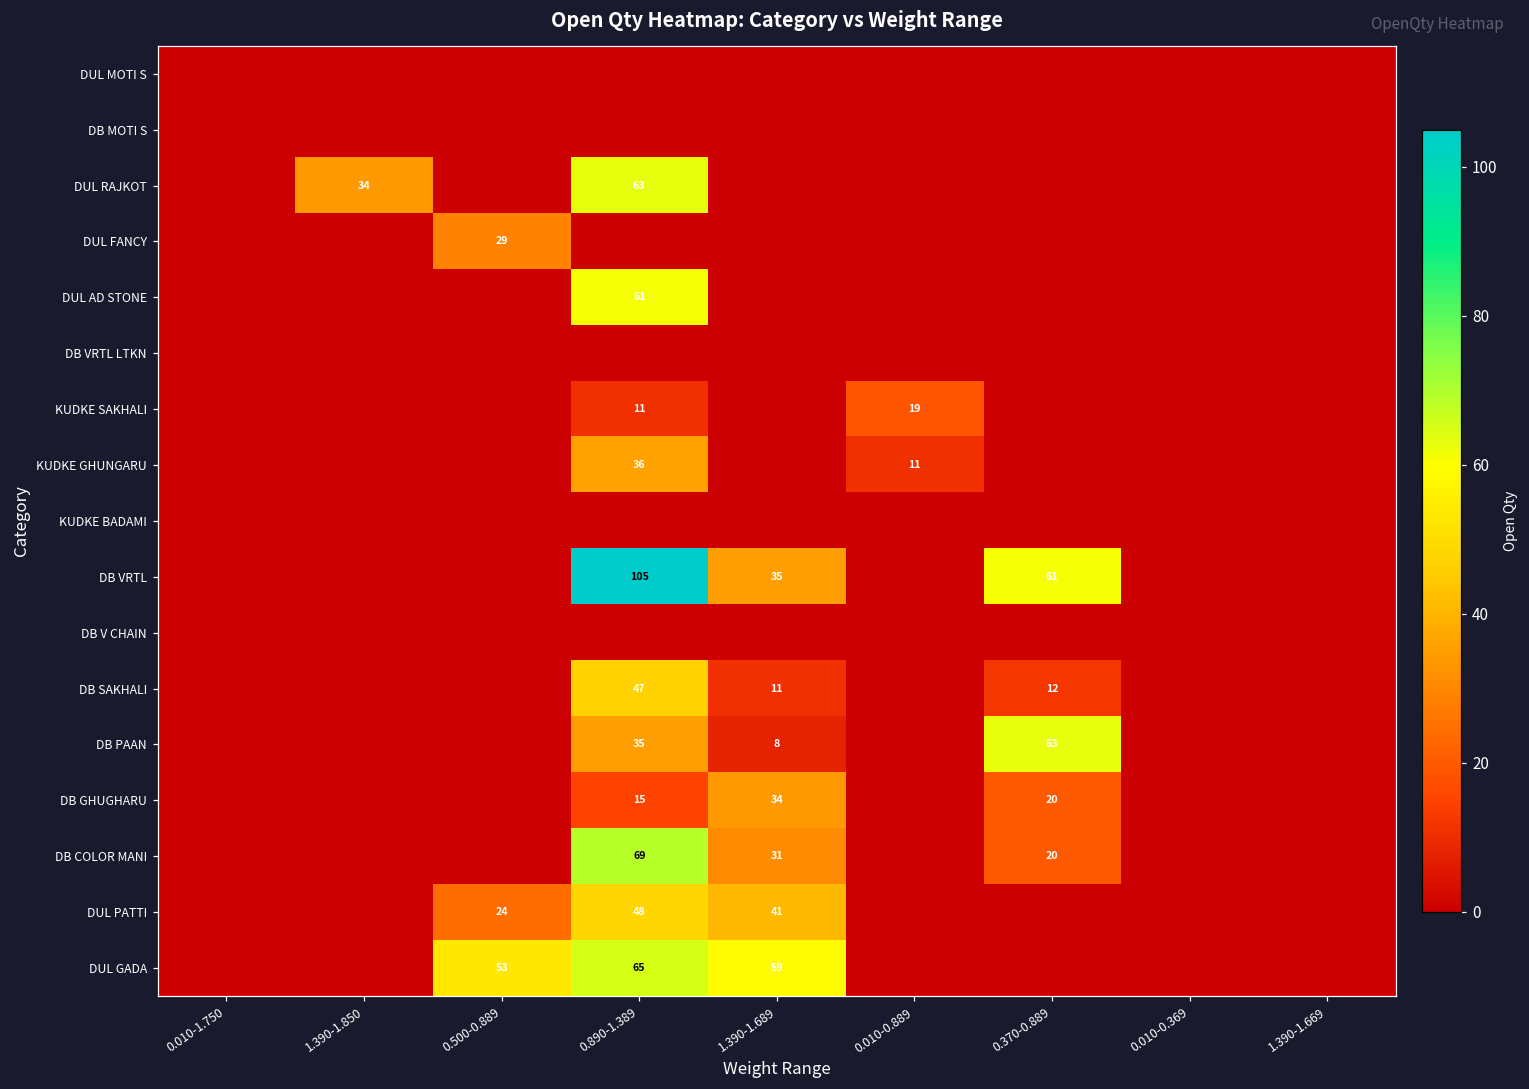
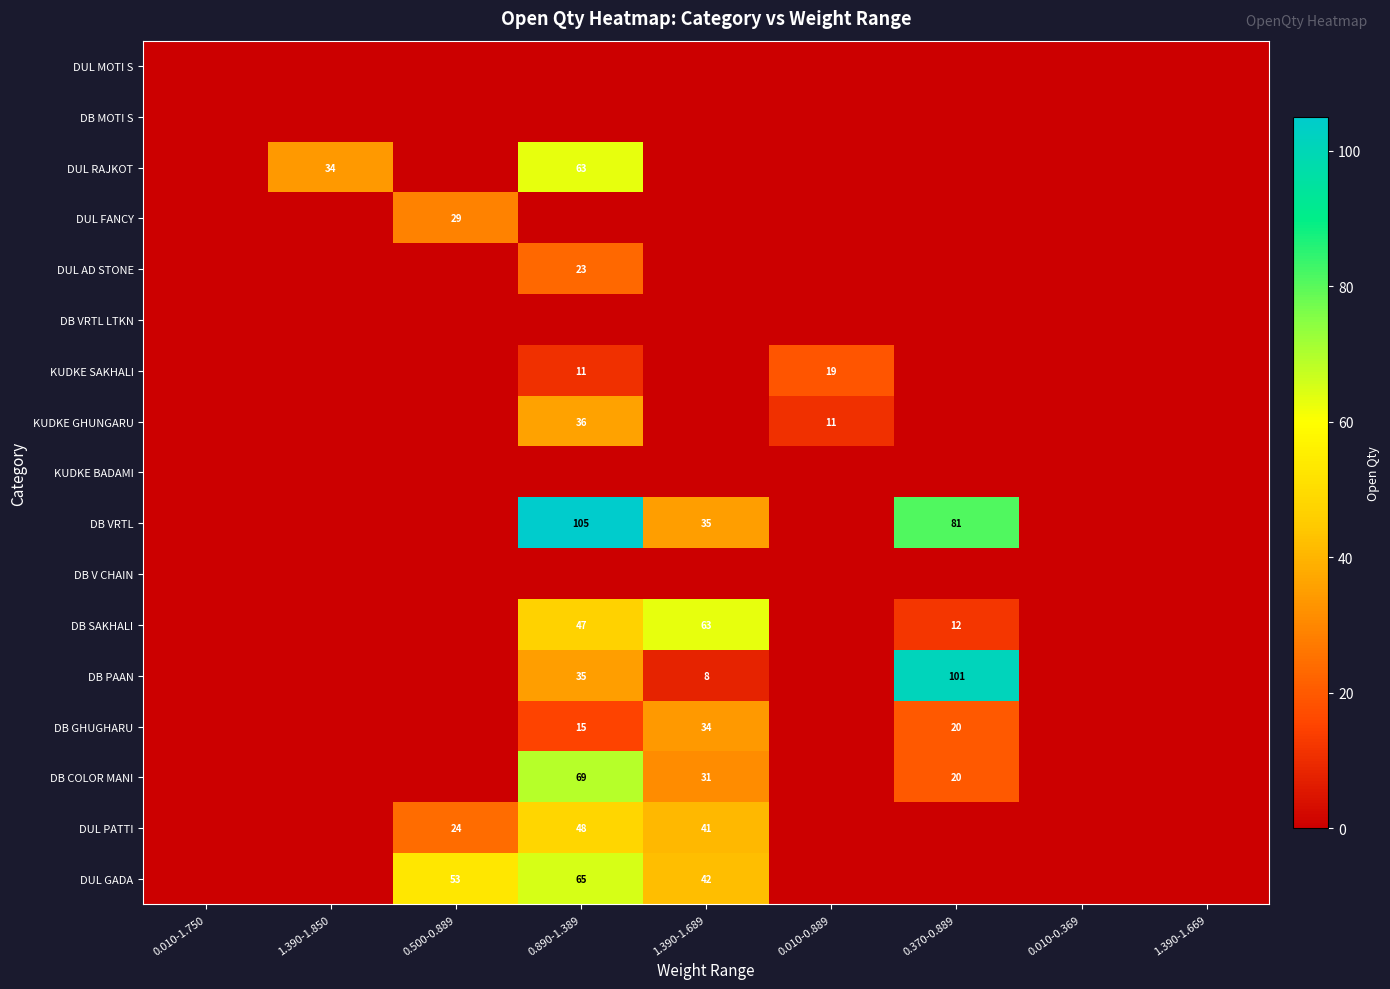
DUL AD STONE, 0.890-1.389: 61 -> 23
DB VRTL, 0.370-0.889: 61 -> 81
DB SAKHALI, 1.390-1.689: 11 -> 63
DB PAAN, 0.370-0.889: 63 -> 101
DUL GADA, 1.390-1.689: 59 -> 42
